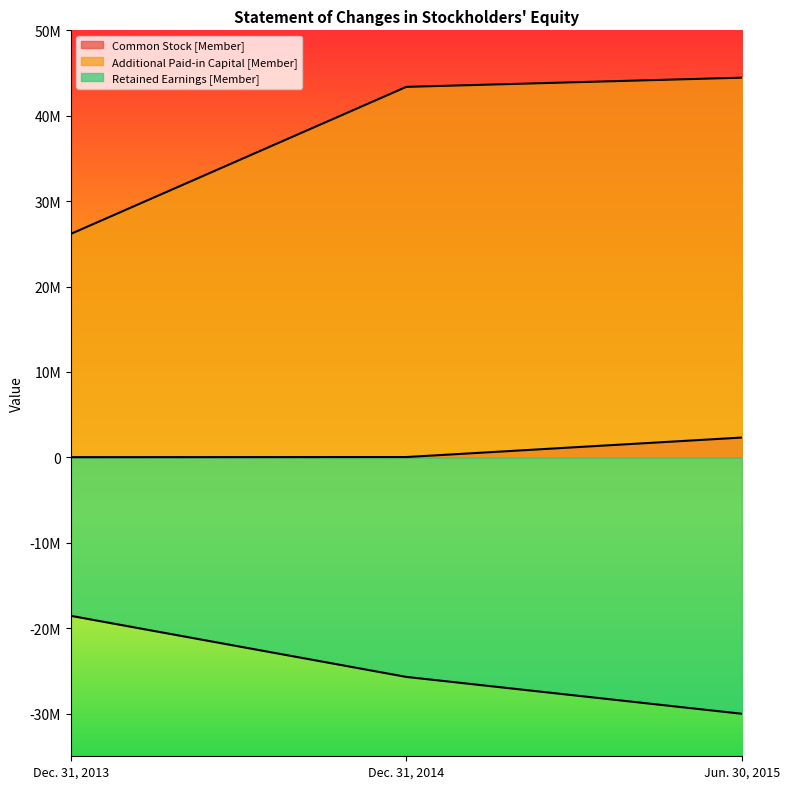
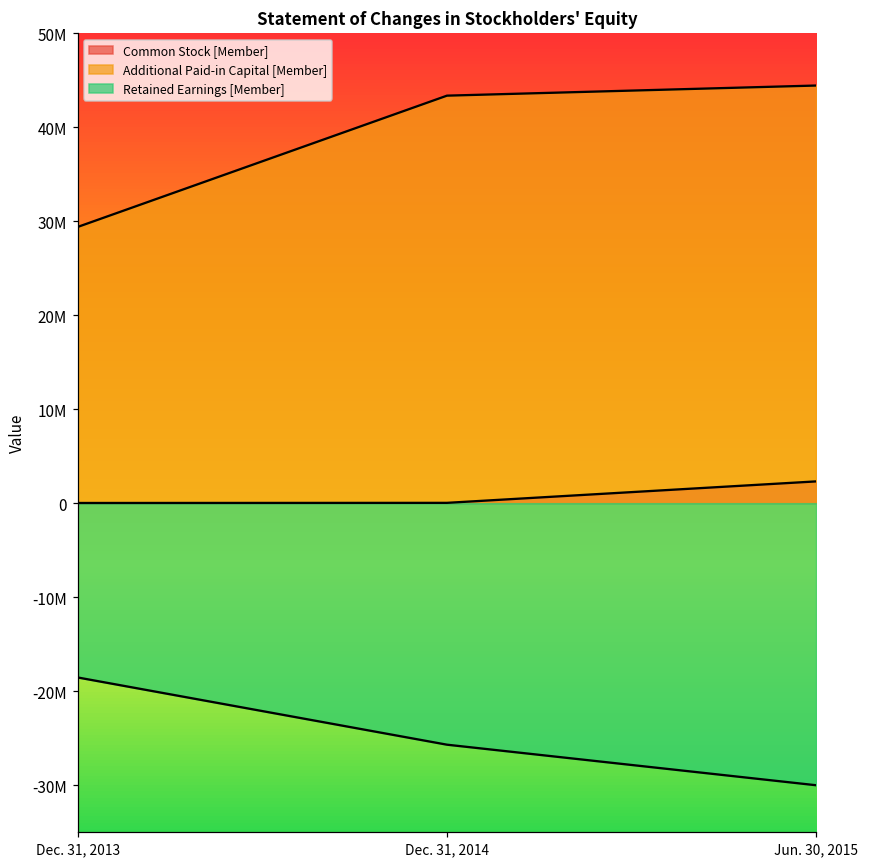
Additional Paid-in Capital [Member], Dec. 31, 2013: 26000000 -> 29000000
